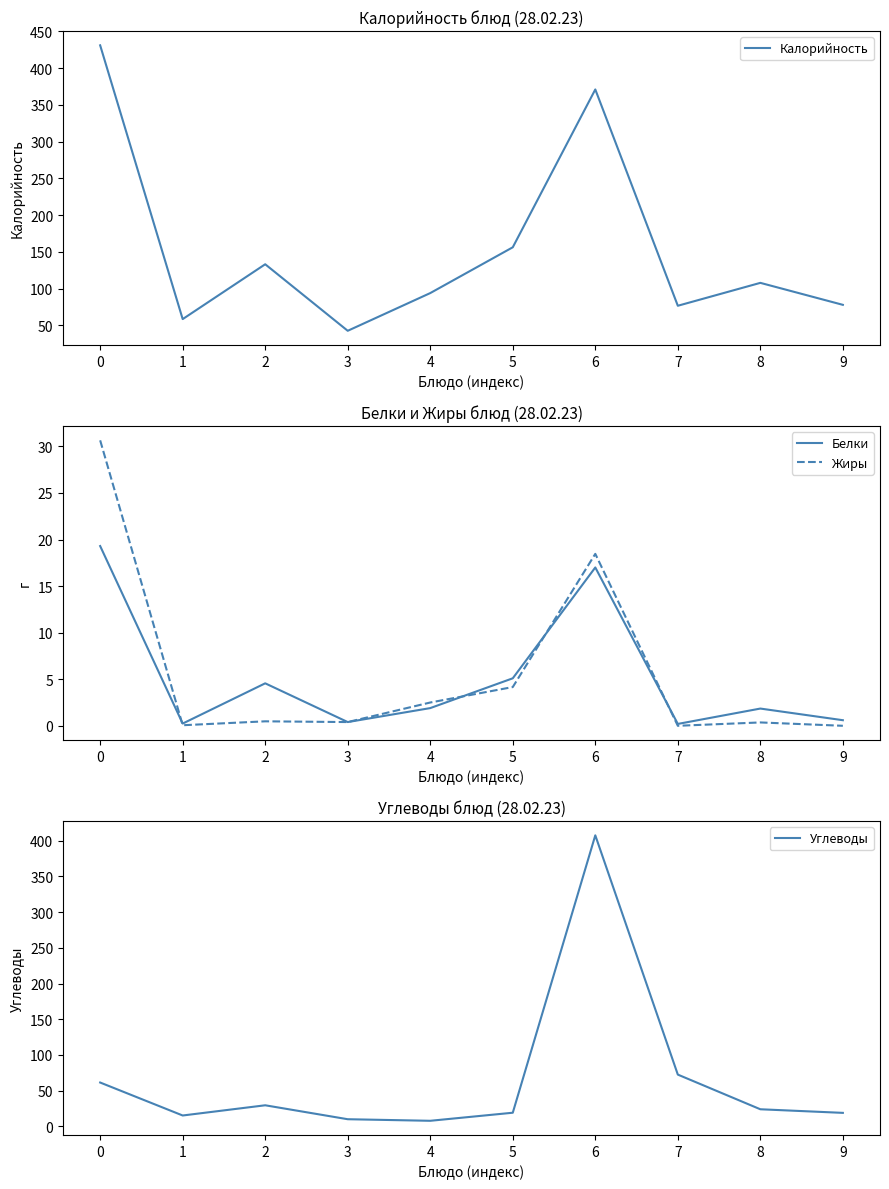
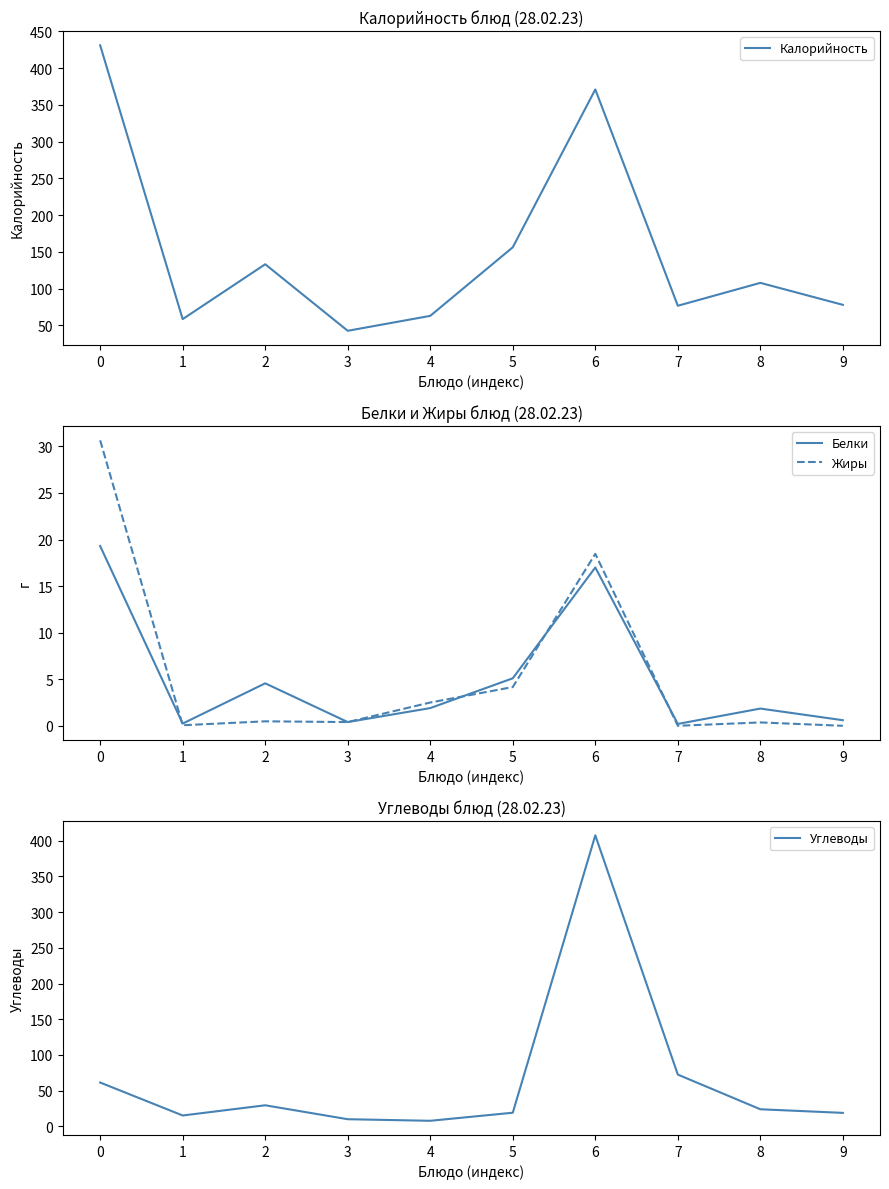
Калорийность блюд (28.02.23), 4: 90 -> 60
